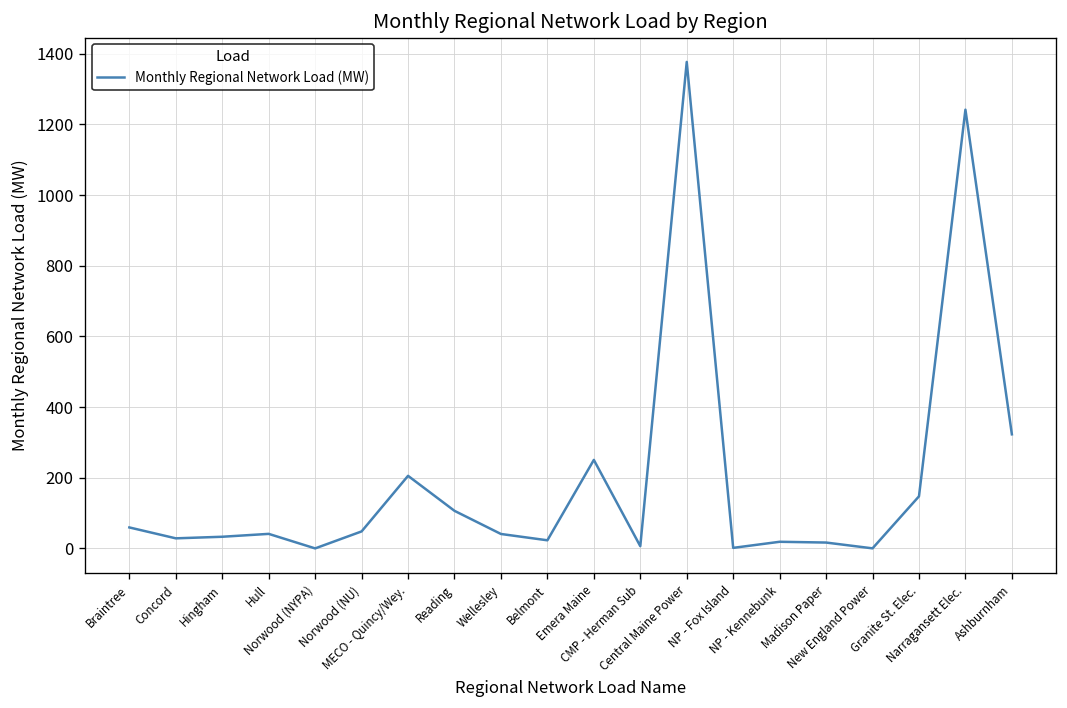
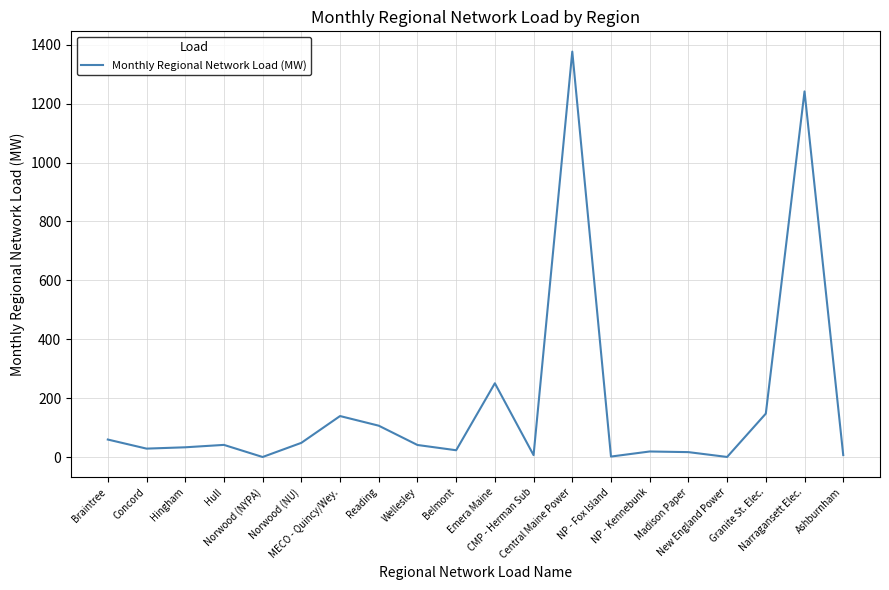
MECO - Quincy/Wey.: 210 -> 140
Ashburnham: 320 -> 10
